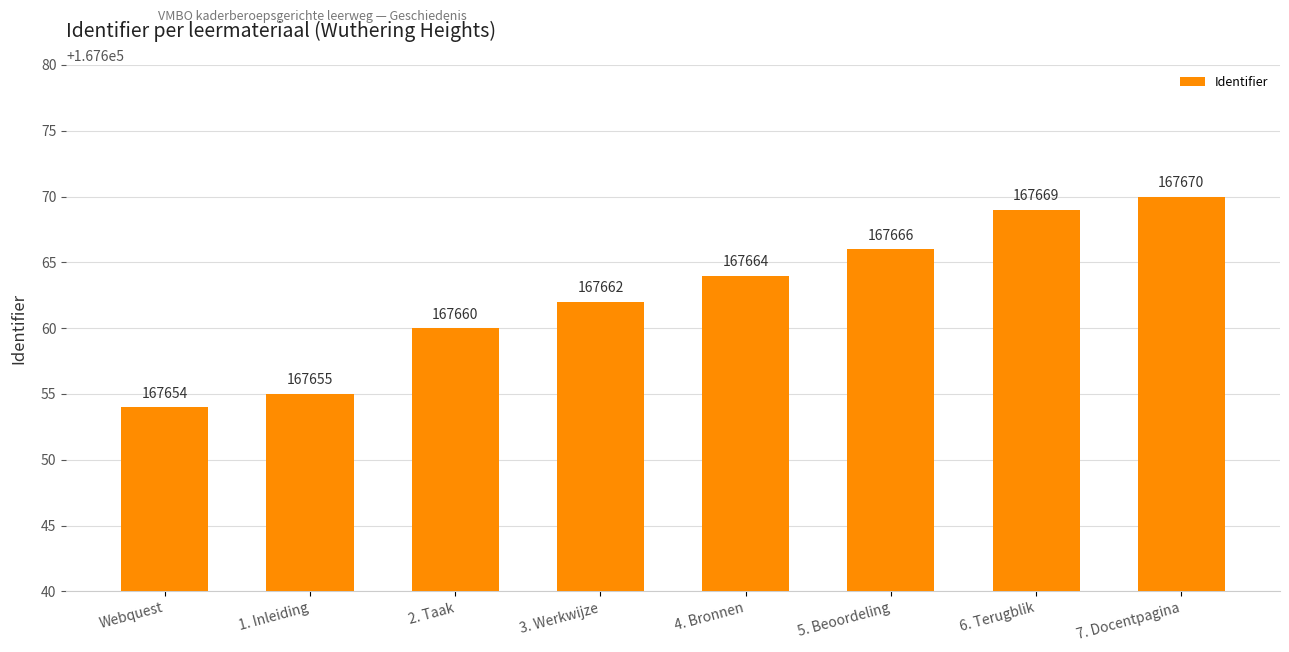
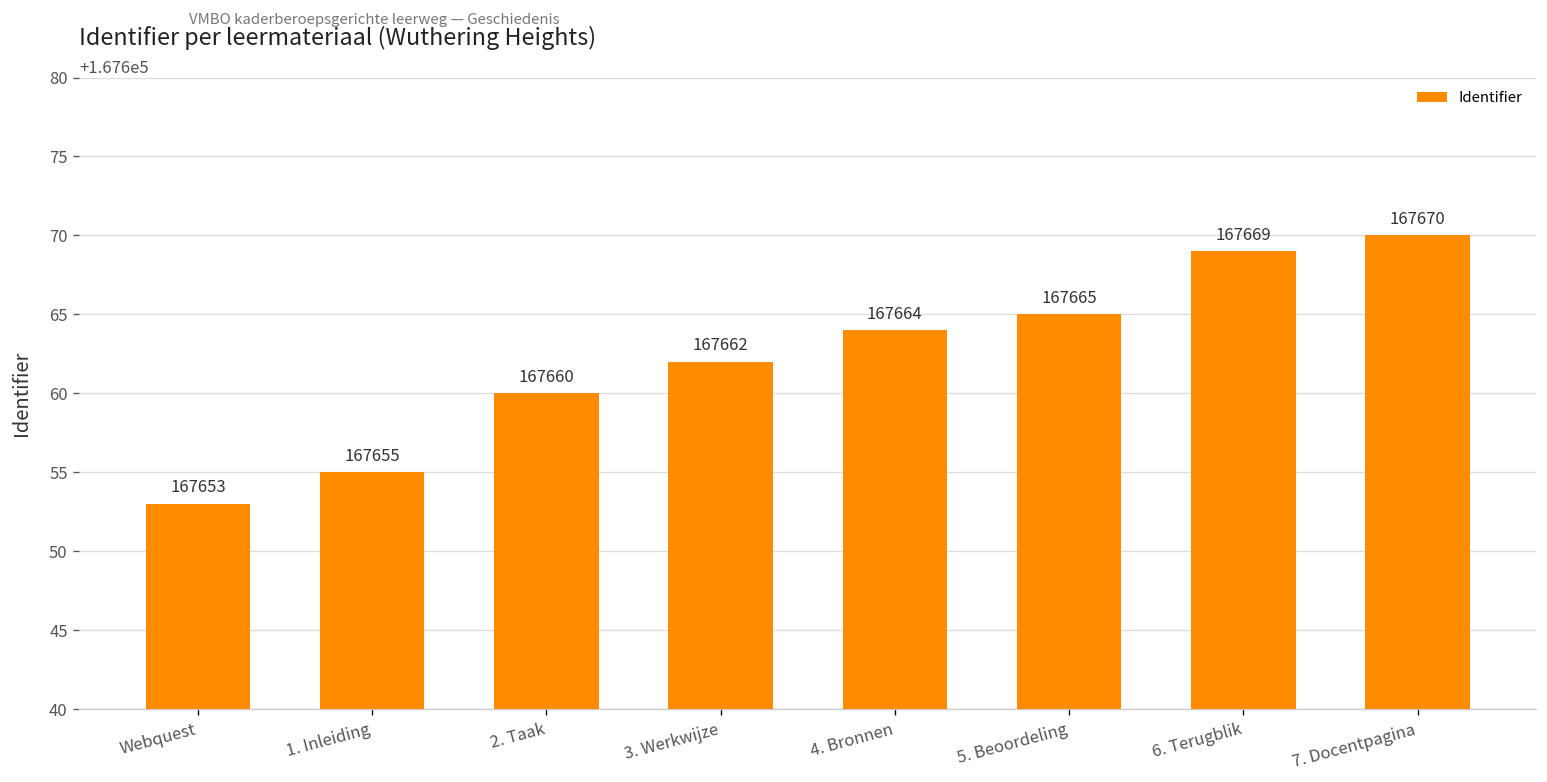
Webquest: 167654 -> 167653
5. Beoordeling: 167666 -> 167665
